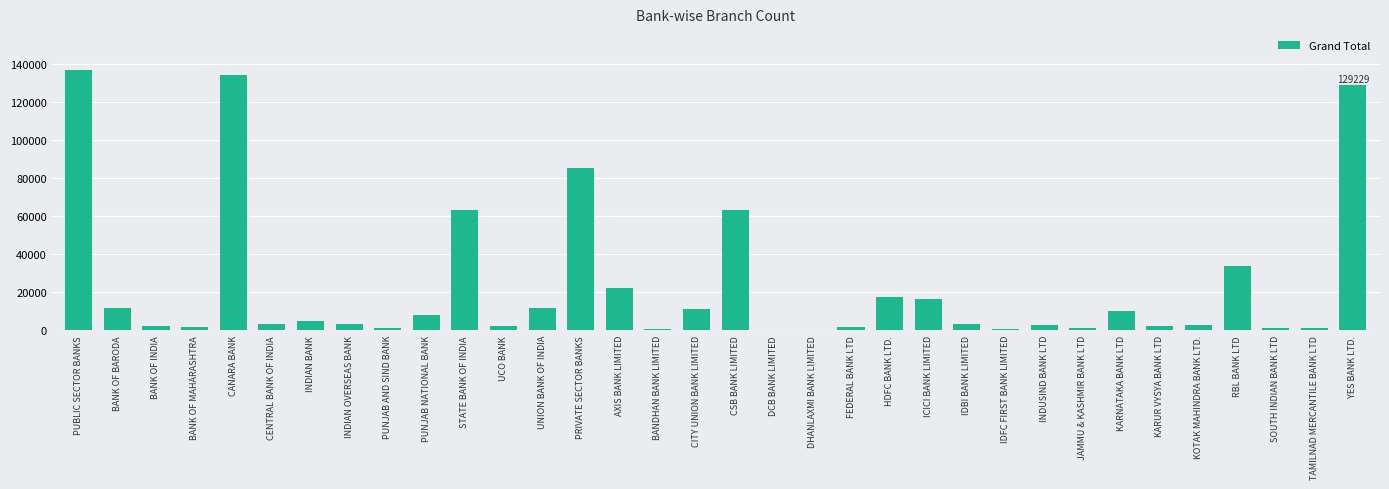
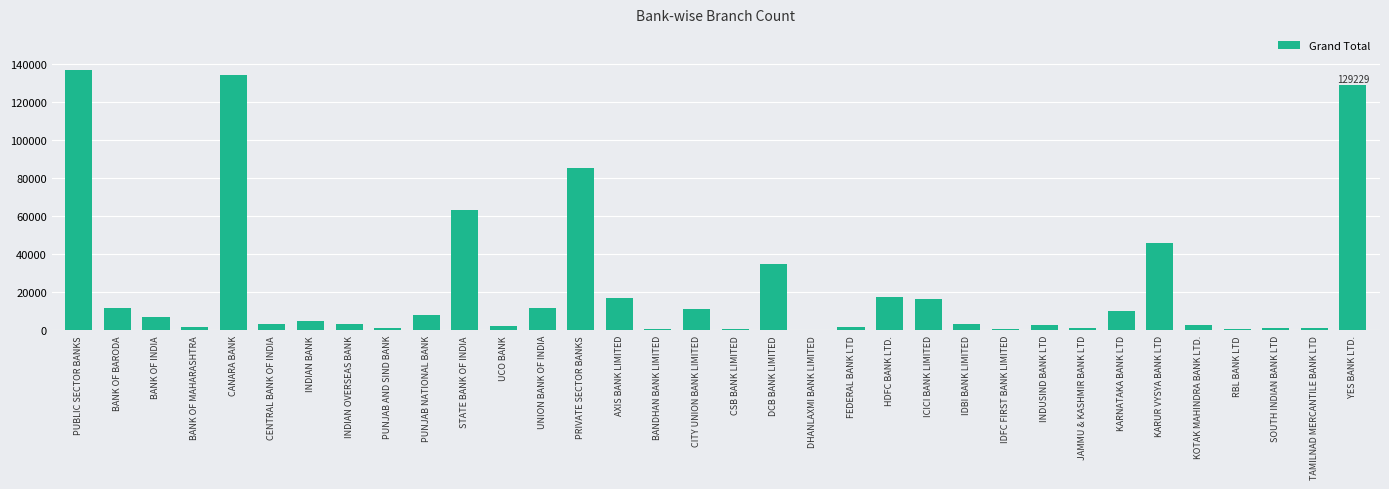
BANK OF INDIA: 2000 -> 7000
AXIS BANK LIMITED: 22000 -> 17000
CSB BANK LIMITED: 63000 -> 0
DCB BANK LIMITED: 0 -> 35000
KARUR VYSYA BANK LTD: 2000 -> 46000
RBL BANK LTD: 34000 -> 0
